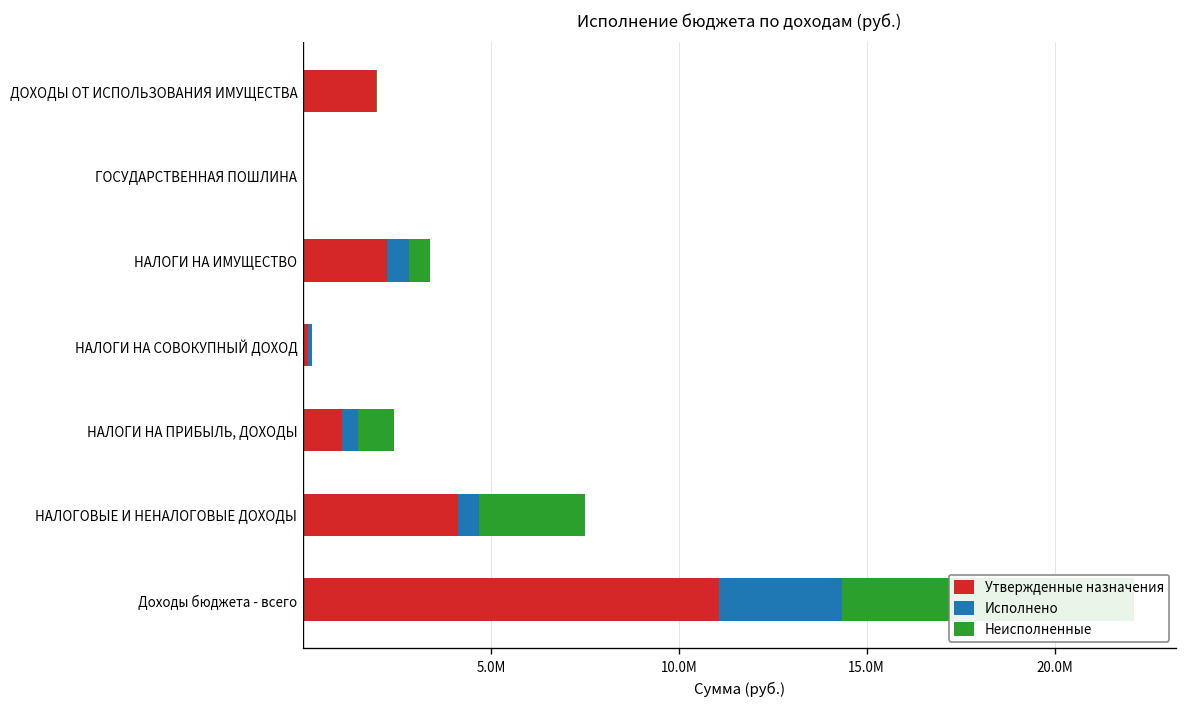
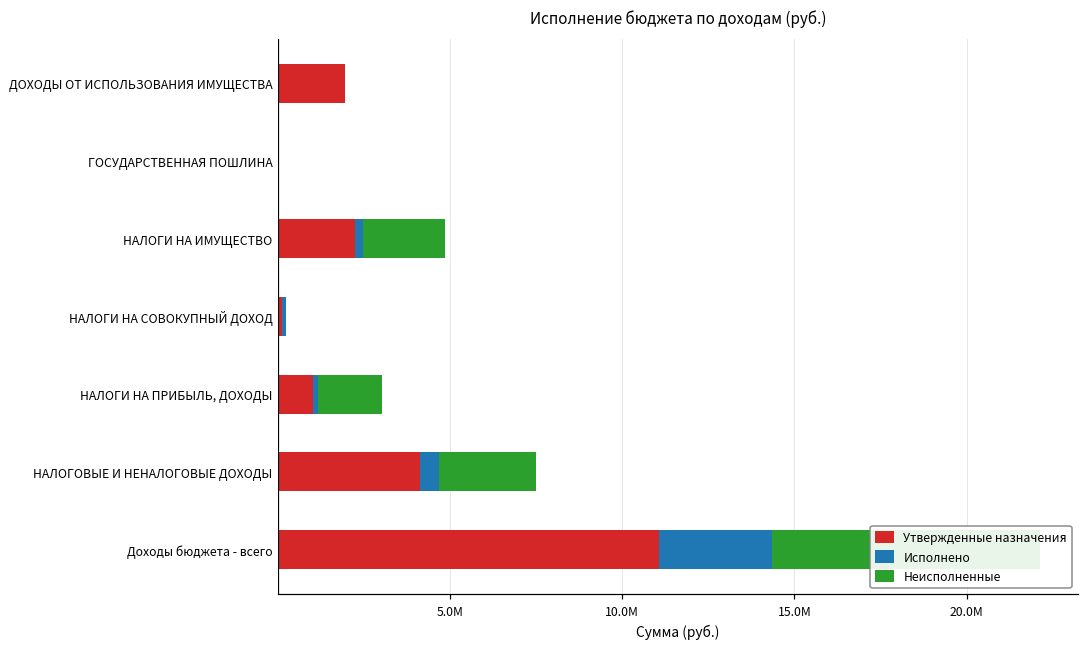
Исполнено, НАЛОГИ НА ИМУЩЕСТВО: 600000 -> 200000
Неисполненные, НАЛОГИ НА ИМУЩЕСТВО: 500000 -> 2400000
Исполнено, НАЛОГИ НА ПРИБЫЛЬ, ДОХОДЫ: 400000 -> 100000
Неисполненные, НАЛОГИ НА ПРИБЫЛЬ, ДОХОДЫ: 1000000 -> 1900000
